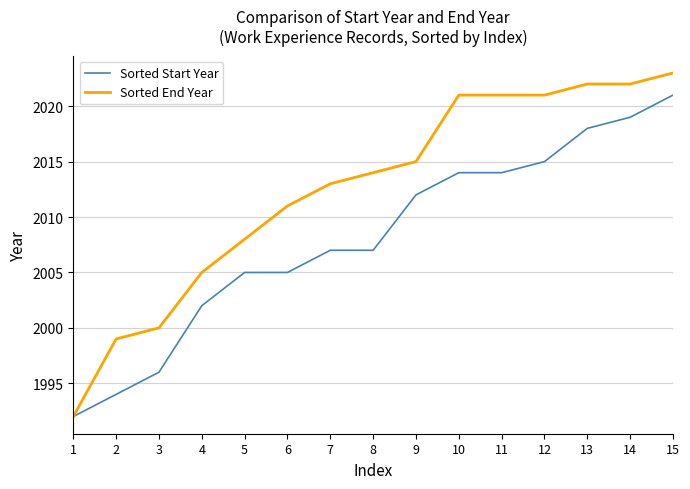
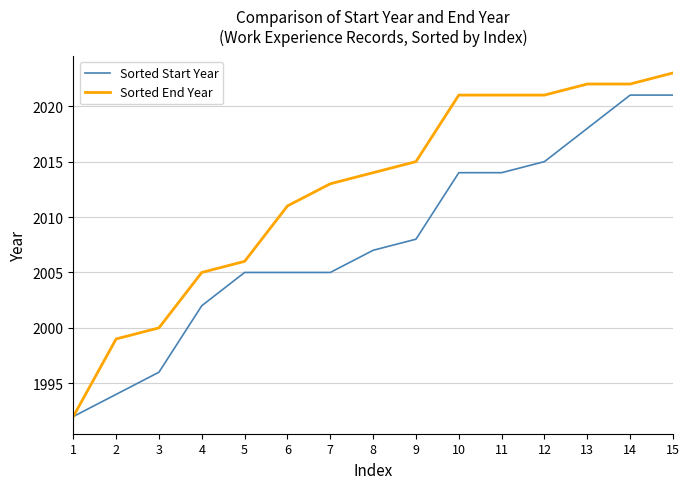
Sorted End Year, 5: 2008 -> 2006
Sorted Start Year, 7: 2007 -> 2005
Sorted Start Year, 9: 2012 -> 2008
Sorted Start Year, 14: 2019 -> 2021
